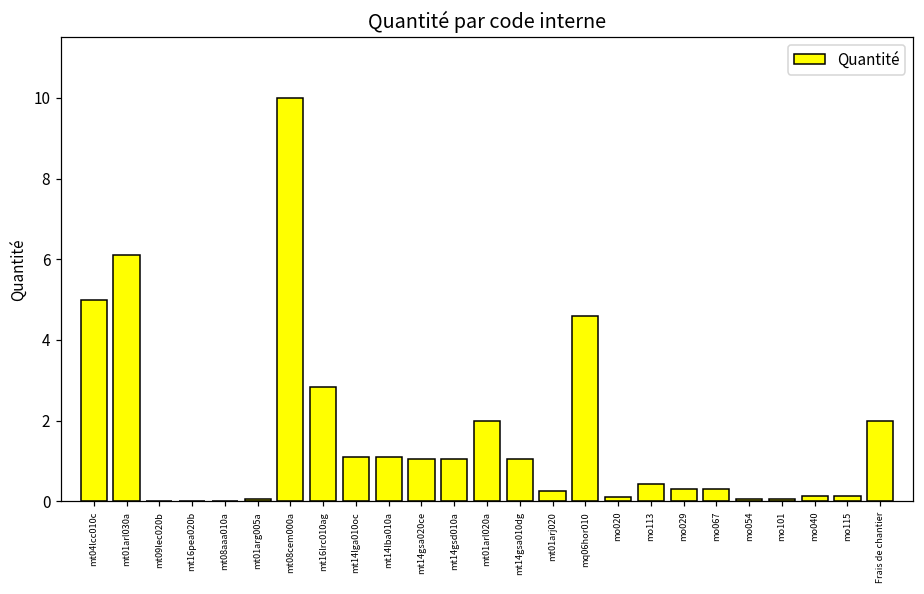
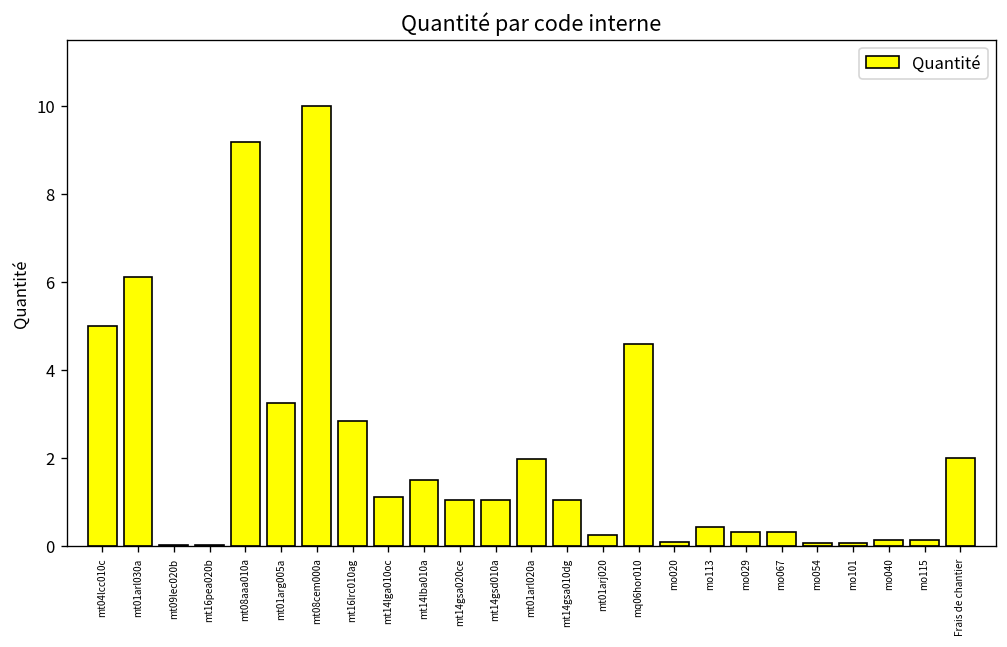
mt08aaa010a: 0.0 -> 9.2
mt01arg005a: 0.1 -> 3.2
mt14lba010a: 1.1 -> 1.5
